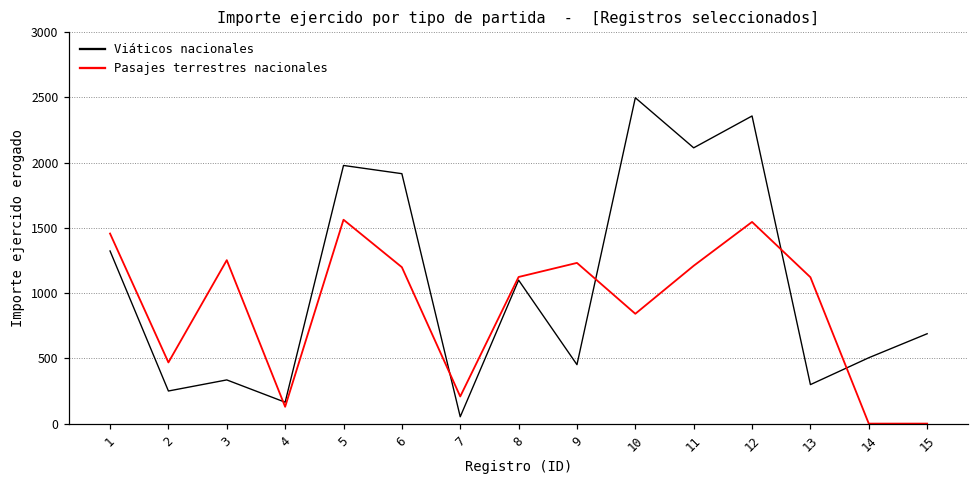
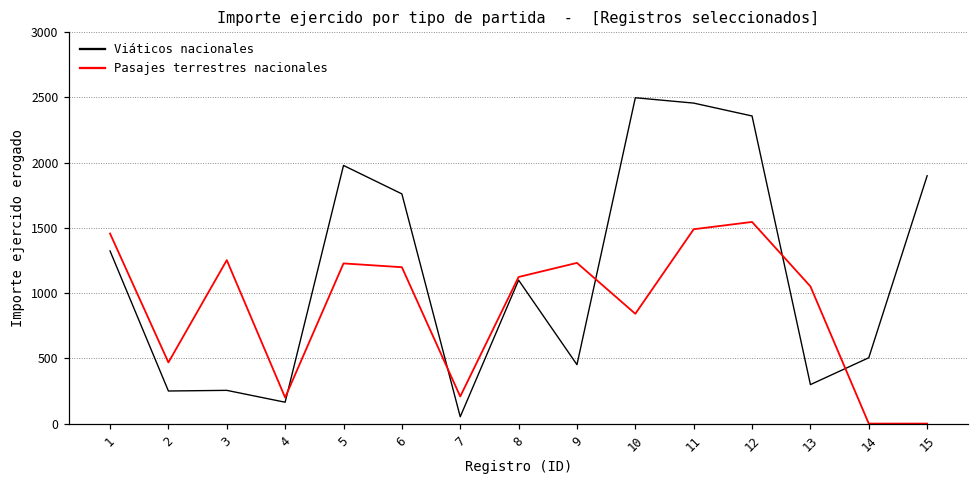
Viáticos nacionales, 3: 340 -> 260
Pasajes terrestres nacionales, 4: 130 -> 200
Pasajes terrestres nacionales, 5: 1560 -> 1230
Viáticos nacionales, 6: 1920 -> 1760
Viáticos nacionales, 11: 2110 -> 2460
Pasajes terrestres nacionales, 11: 1210 -> 1490
Pasajes terrestres nacionales, 13: 1120 -> 1050
Viáticos nacionales, 15: 690 -> 1900
